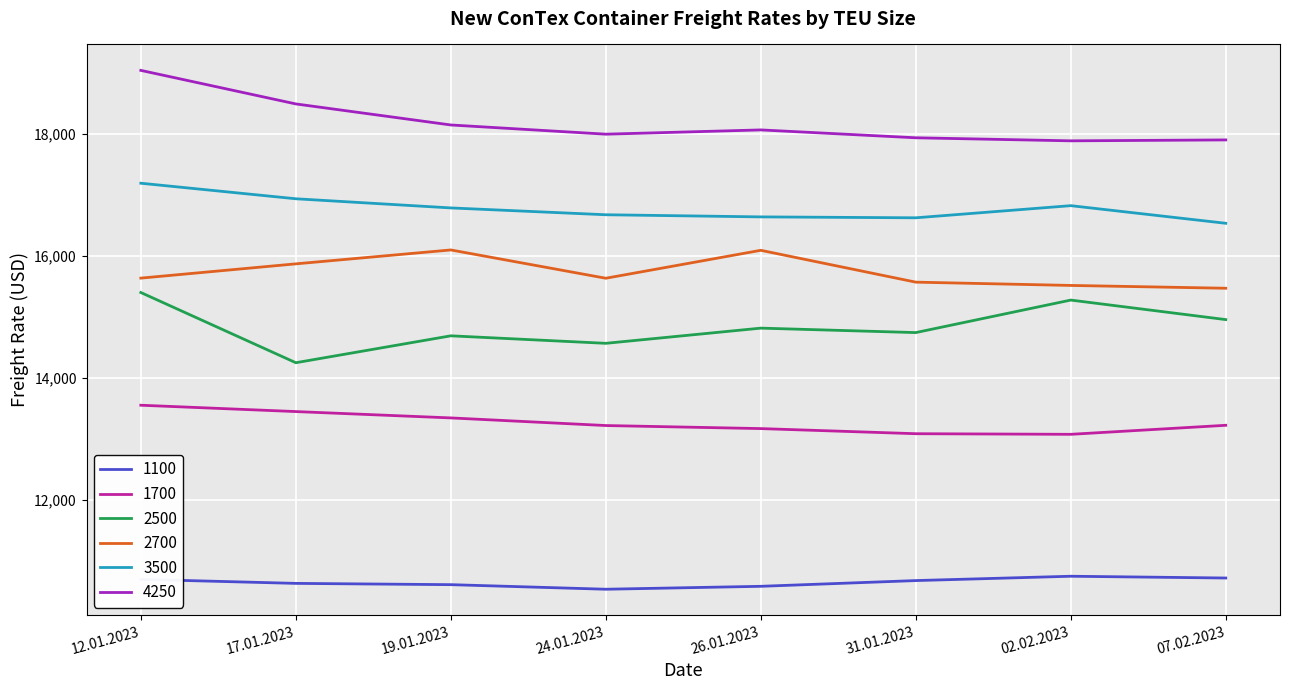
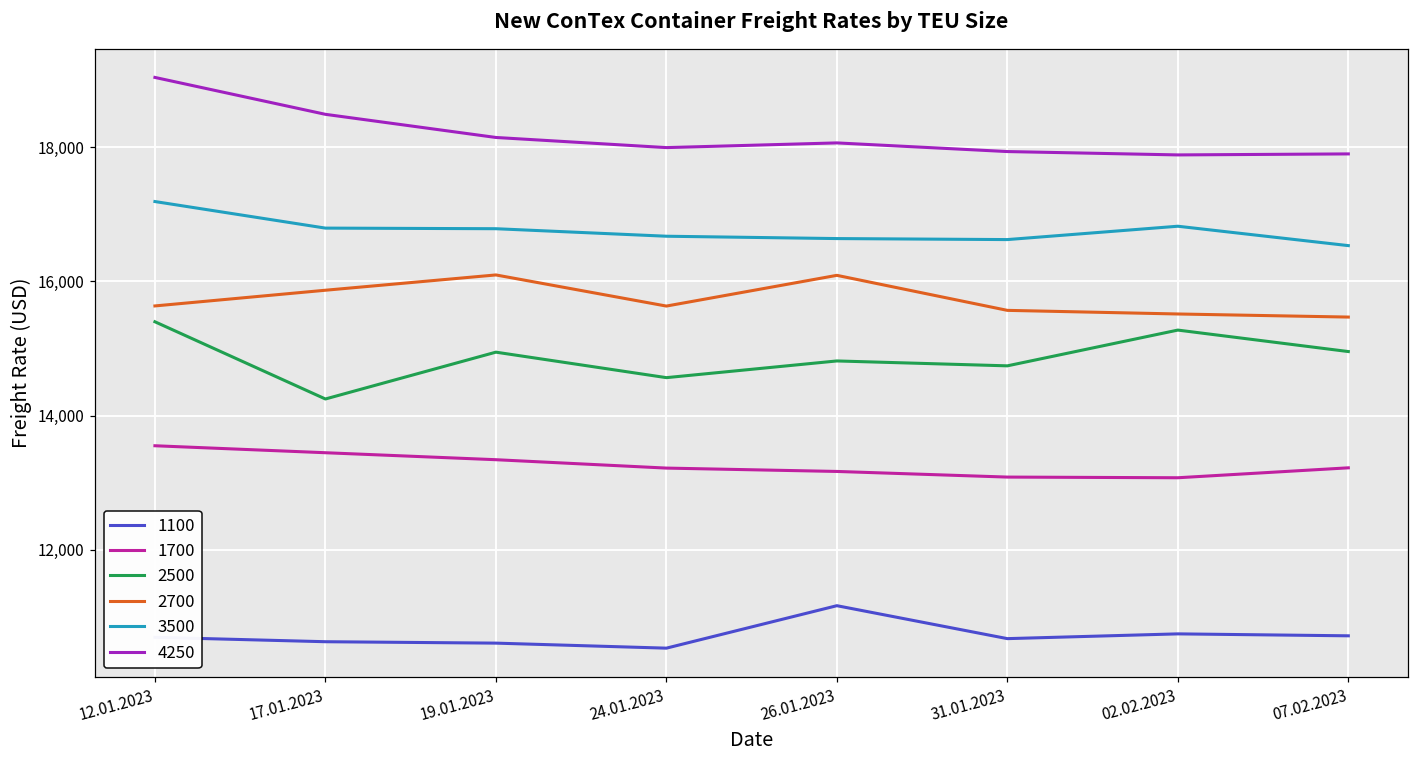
3500, 17.01.2023: 16,900 -> 16,800
2500, 19.01.2023: 14,700 -> 14,900
1100, 26.01.2023: 10,600 -> 11,200
